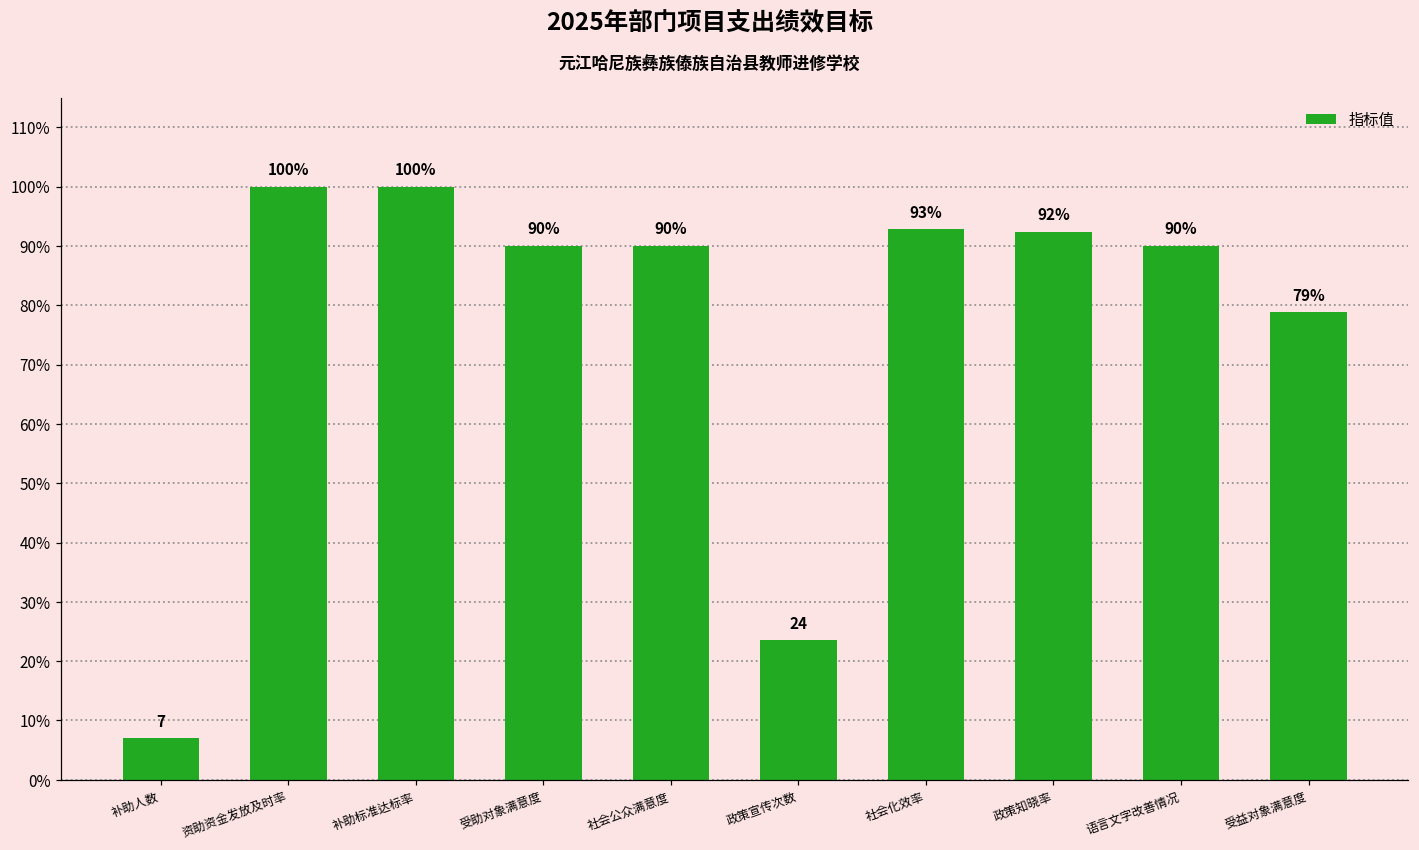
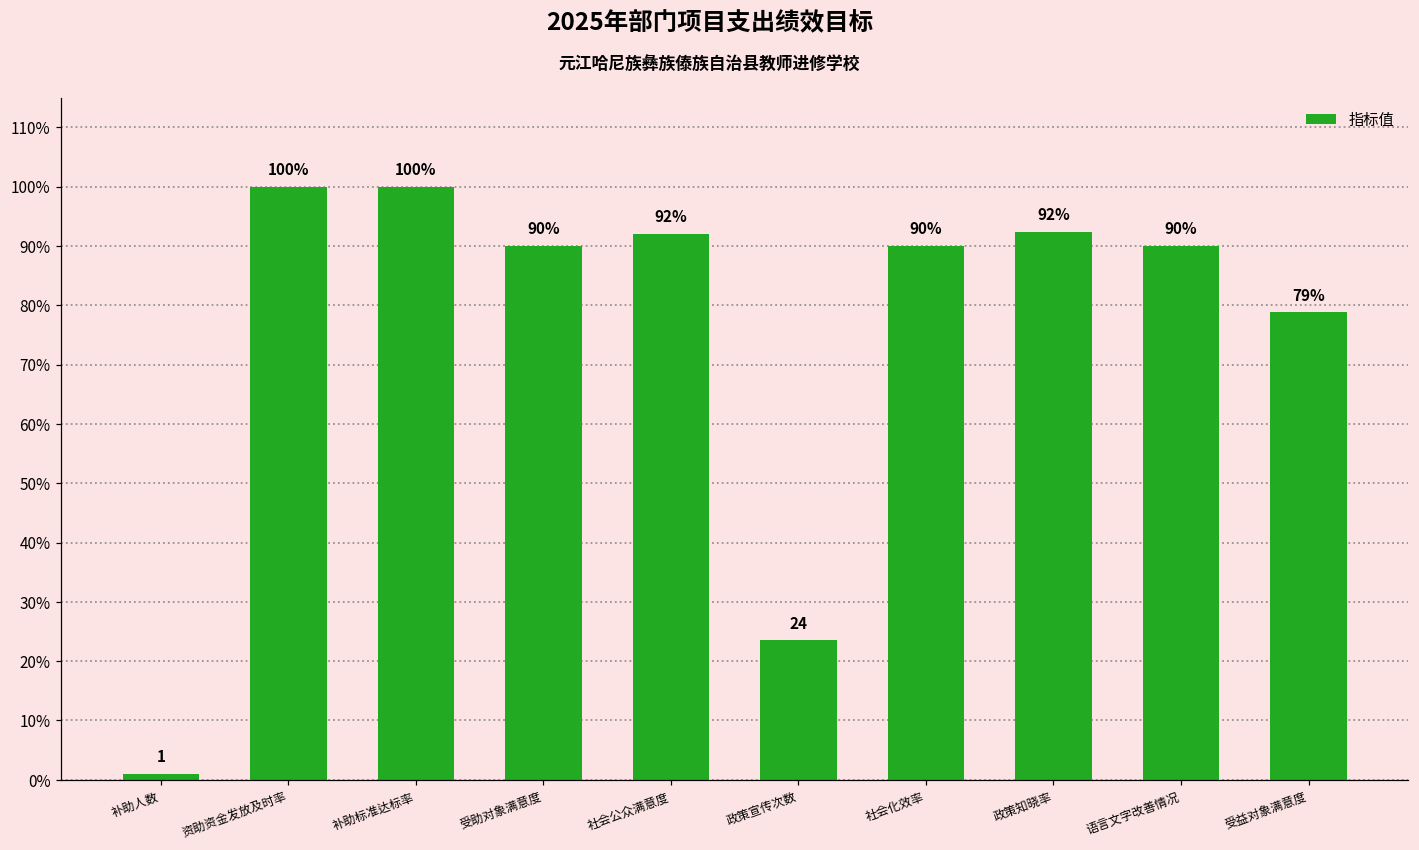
补助人数: 7 -> 1
社会公众满意度: 90% -> 92%
社会化效率: 93% -> 90%
